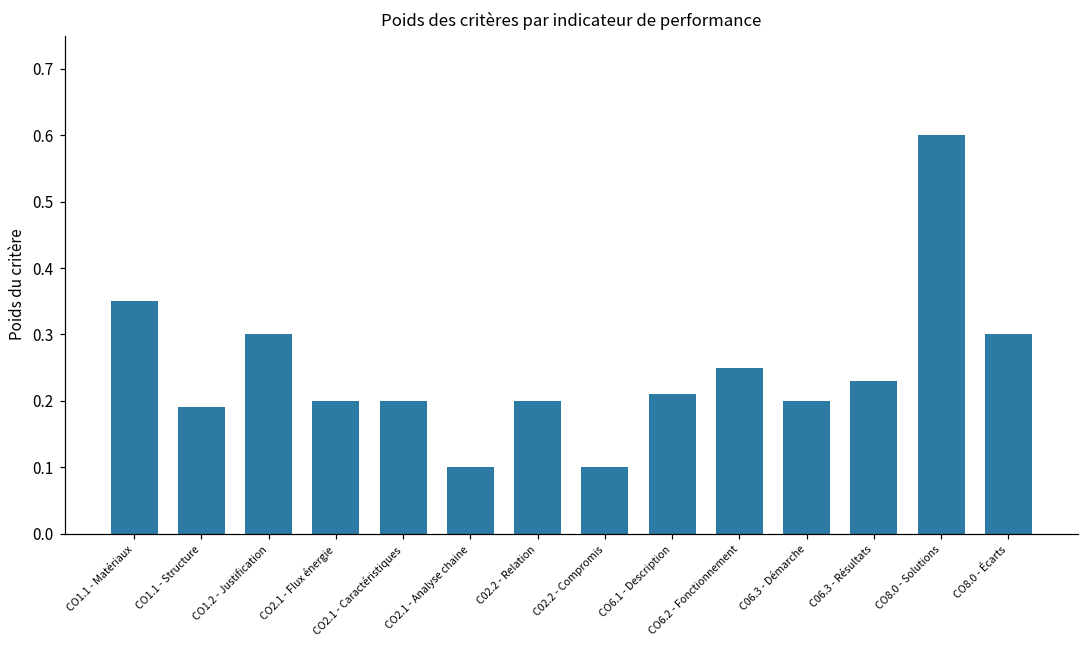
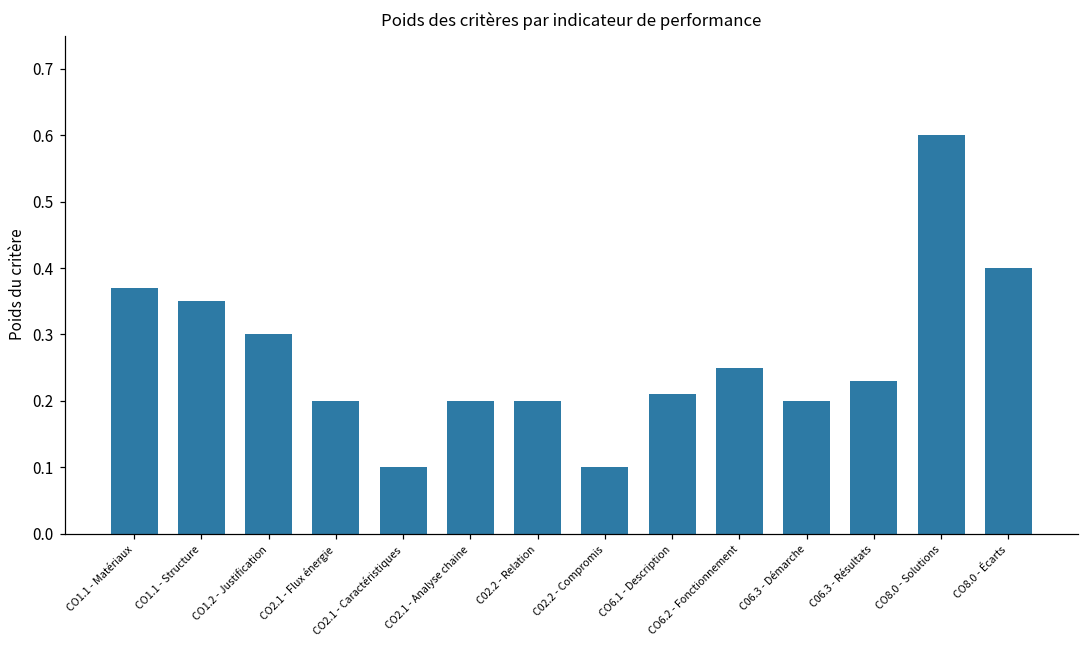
CO1.1 - Matériaux: 0.35 -> 0.37
CO1.1 - Structure: 0.19 -> 0.35
CO2.1 - Caractéristiques: 0.2 -> 0.1
CO2.1 - Analyse chaine: 0.1 -> 0.2
CO8.0 - Écarts: 0.3 -> 0.4
